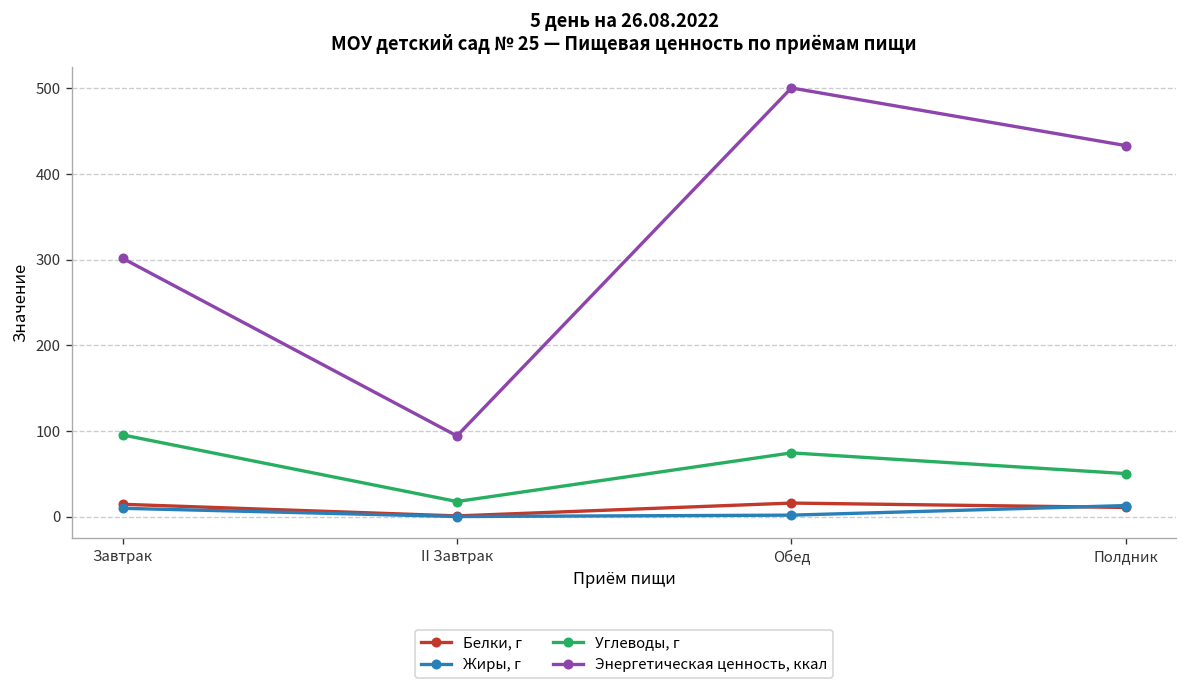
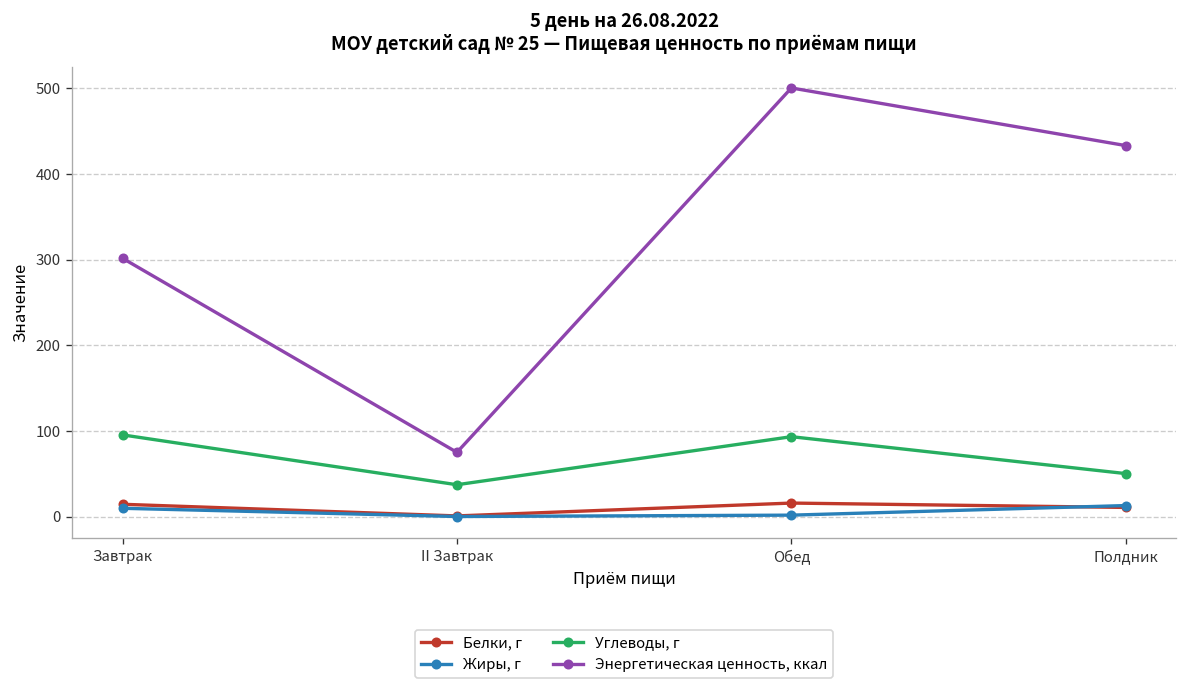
Углеводы, г, II Завтрак: 20 -> 40
Энергетическая ценность, ккал, II Завтрак: 90 -> 80
Углеводы, г, Обед: 70 -> 90
